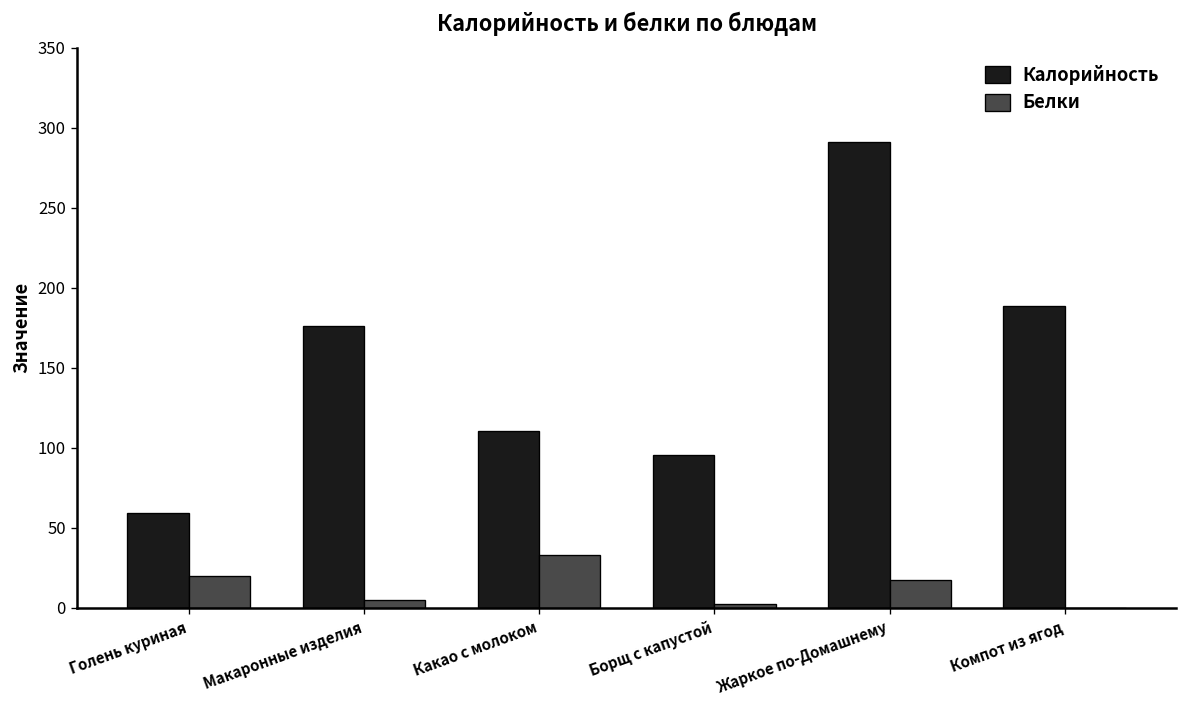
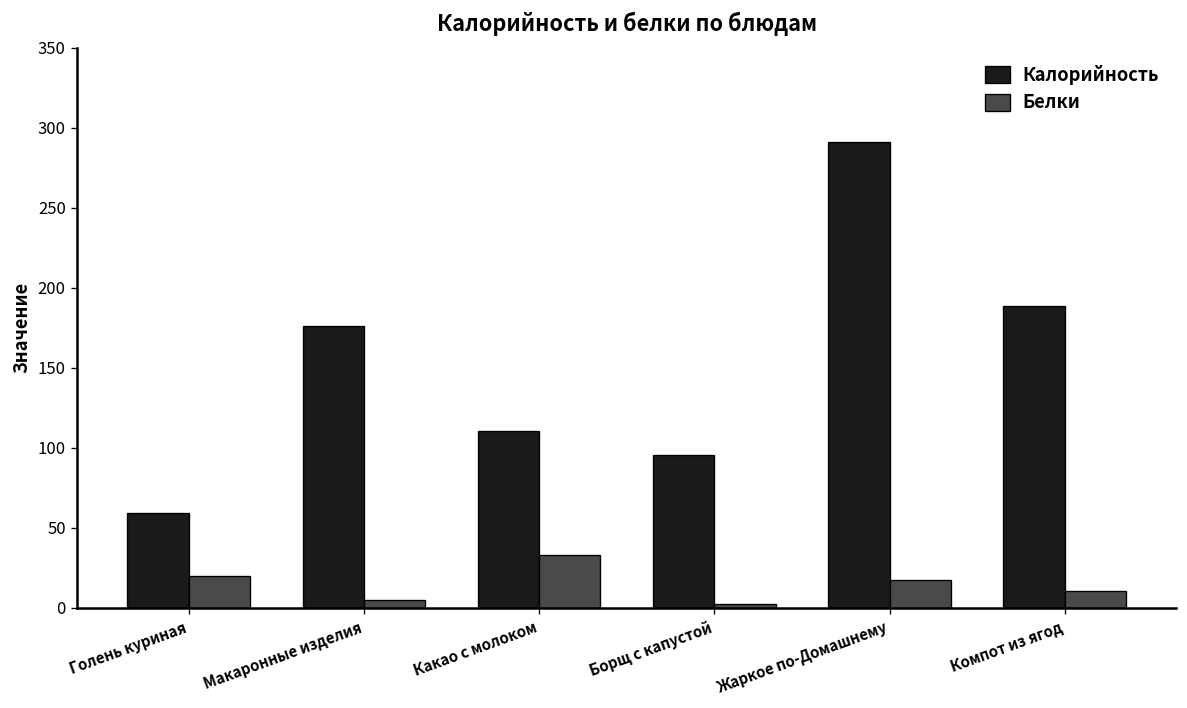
Белки, Компот из ягод: 0 -> 11
